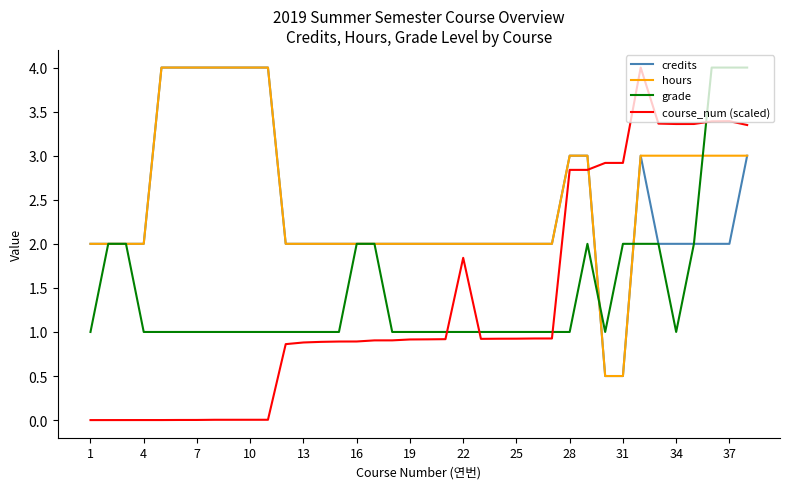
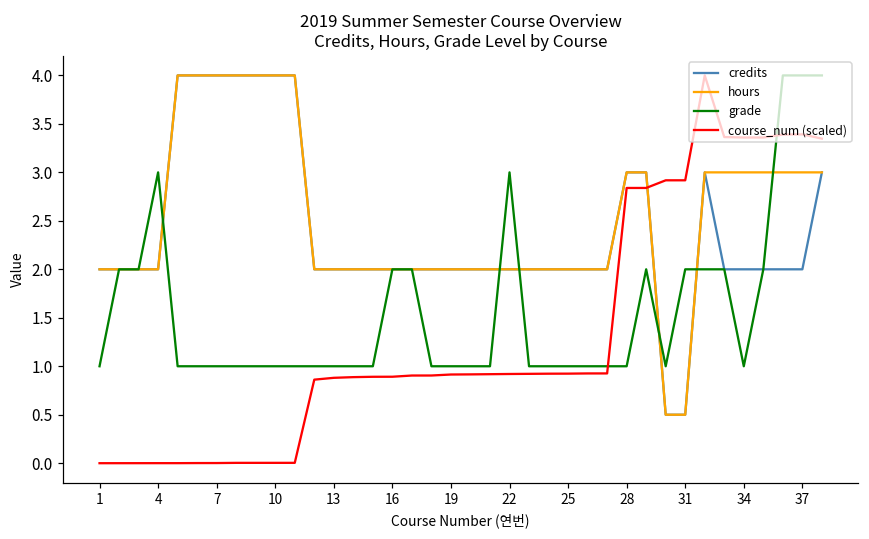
grade, 4: 1 -> 3
grade, 22: 1 -> 3
course_num (scaled), 22: 1.8 -> 0.9
